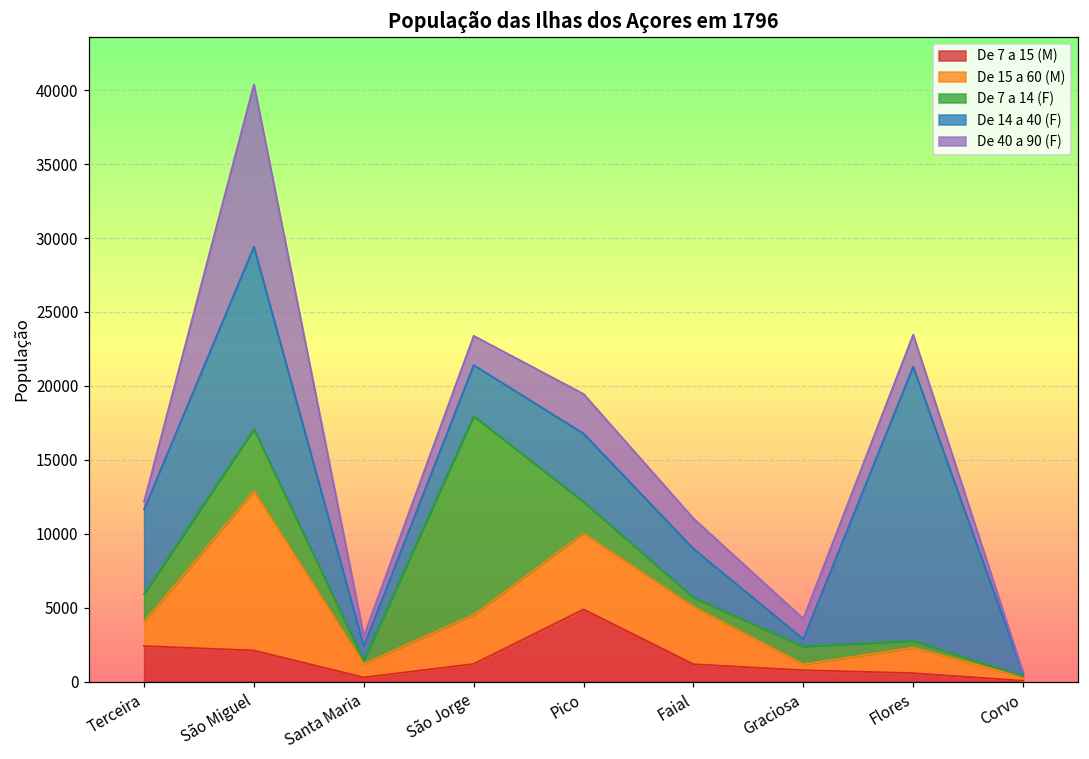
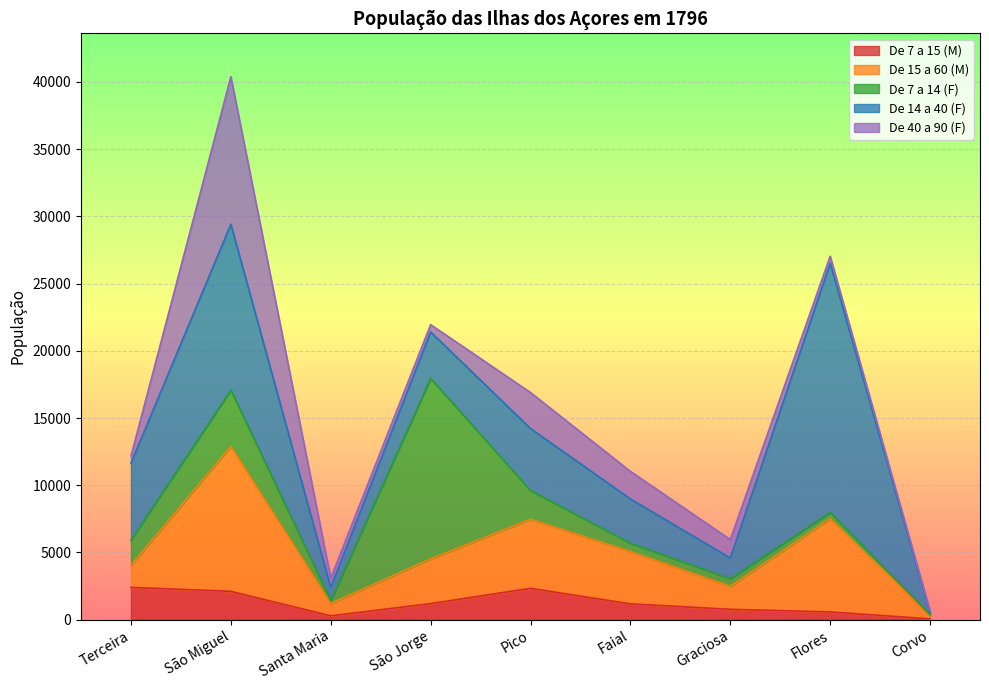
De 40 a 90 (F), São Jorge: 2000 -> 500
De 7 a 15 (M), Pico: 4900 -> 2300
De 15 a 60 (M), Graciosa: 400 -> 1700
De 7 a 14 (F), Graciosa: 1200 -> 600
De 14 a 40 (F), Graciosa: 500 -> 1500
De 15 a 60 (M), Flores: 1700 -> 6900
De 40 a 90 (F), Flores: 2200 -> 500
